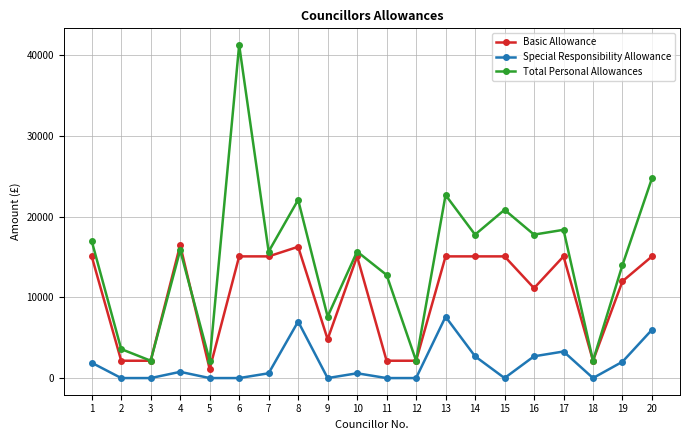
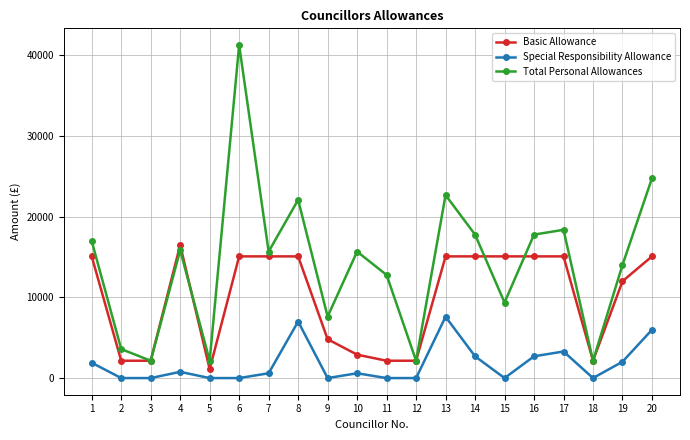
Basic Allowance, 8: 16000 -> 15000
Basic Allowance, 10: 15000 -> 3000
Total Personal Allowances, 15: 21000 -> 9000
Basic Allowance, 16: 11000 -> 15000
